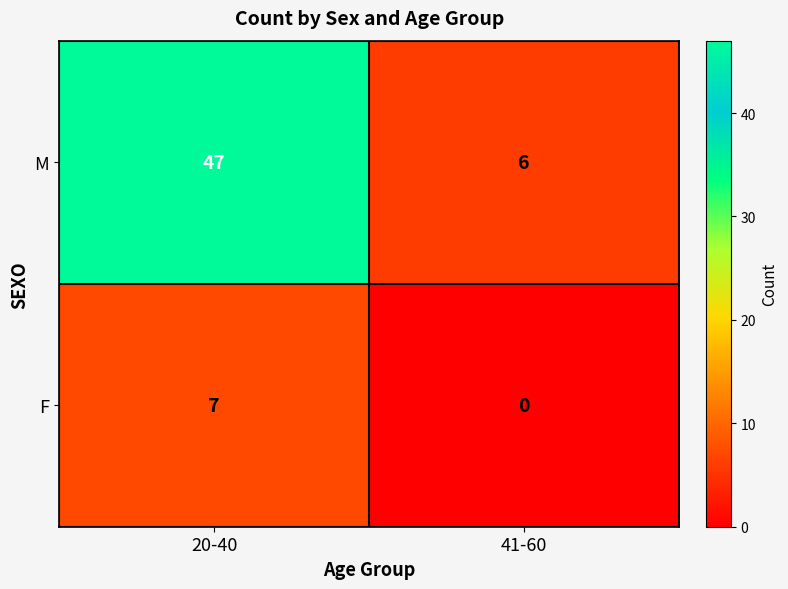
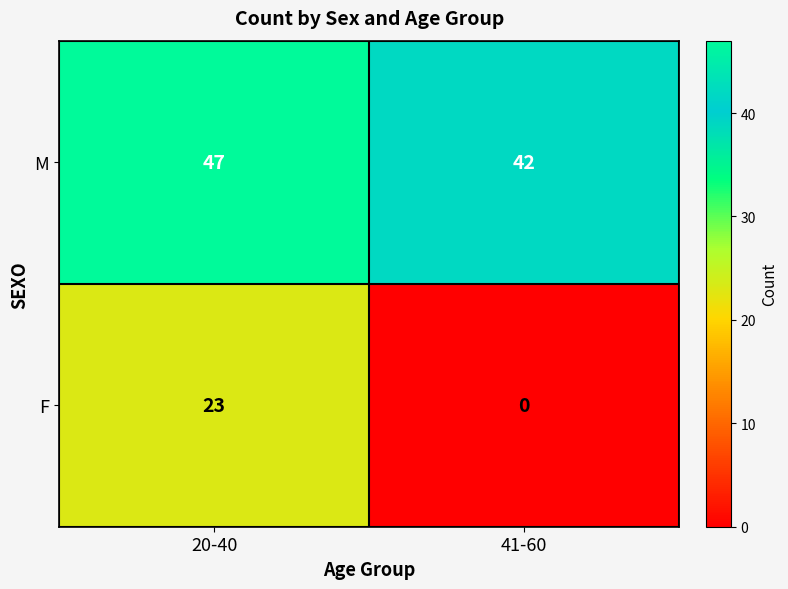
M, 41-60: 6 -> 42
F, 20-40: 7 -> 23
